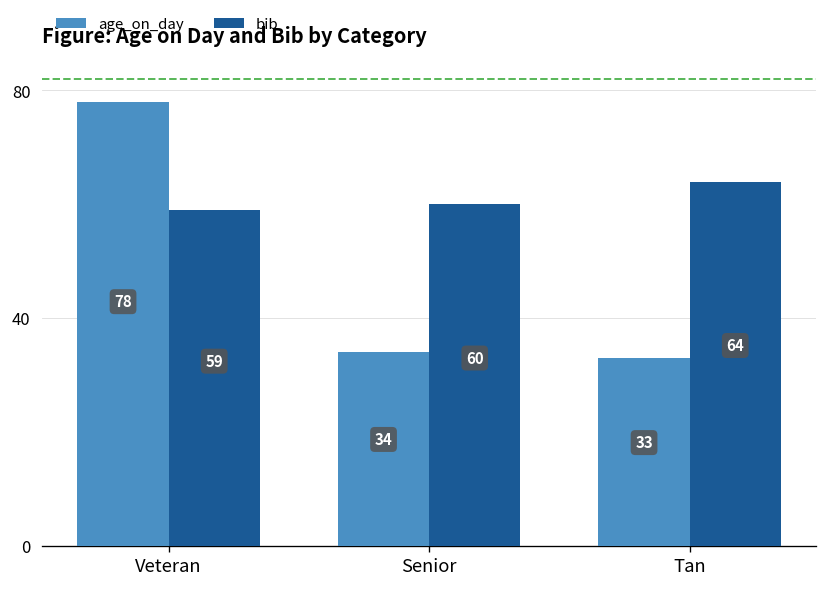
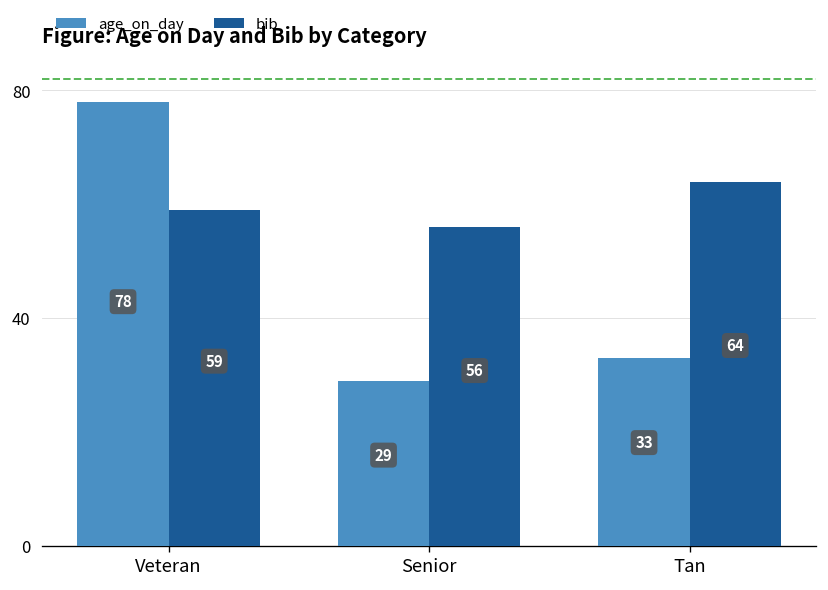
age_on_day, Senior: 34 -> 29
bib, Senior: 60 -> 56
